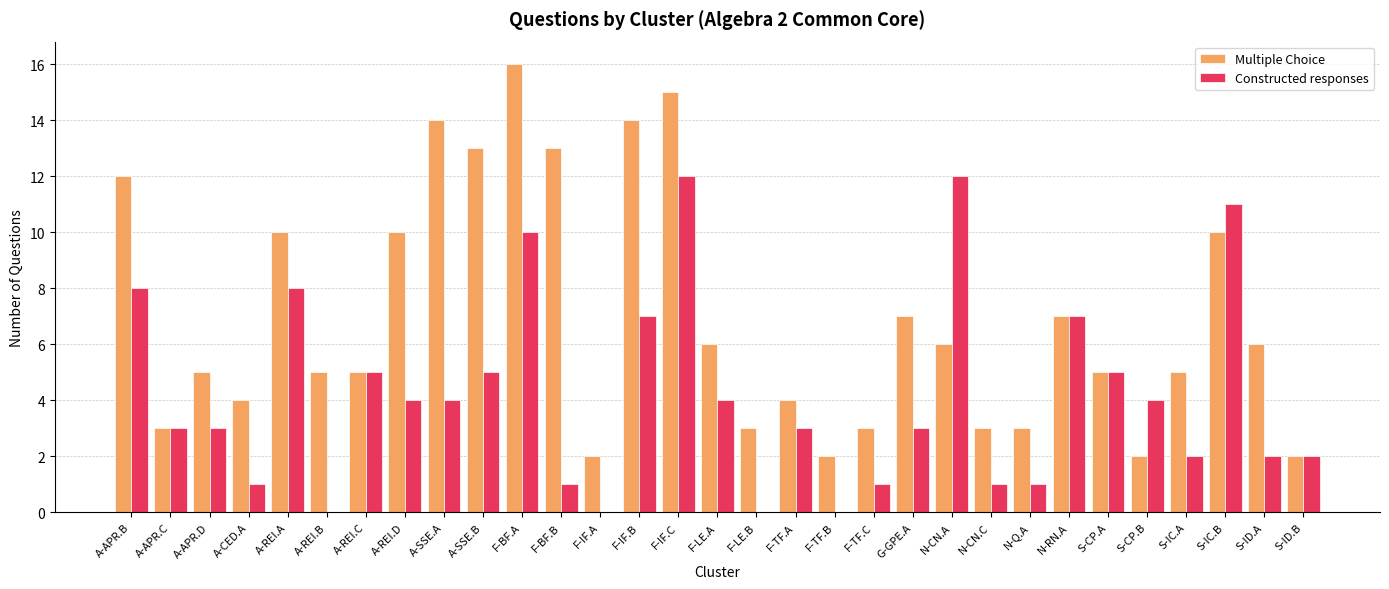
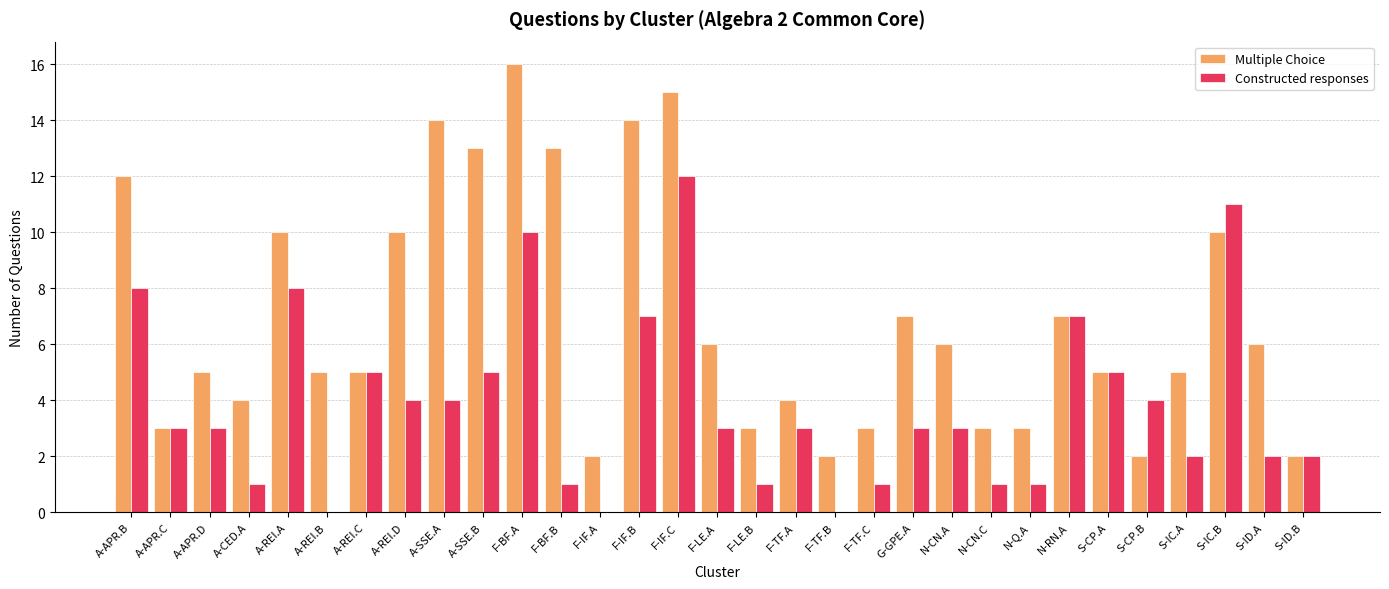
Constructed responses, F-LE.A: 4 -> 3
Constructed responses, F-LE.B: 0 -> 1
Constructed responses, N-CN.A: 12 -> 3
